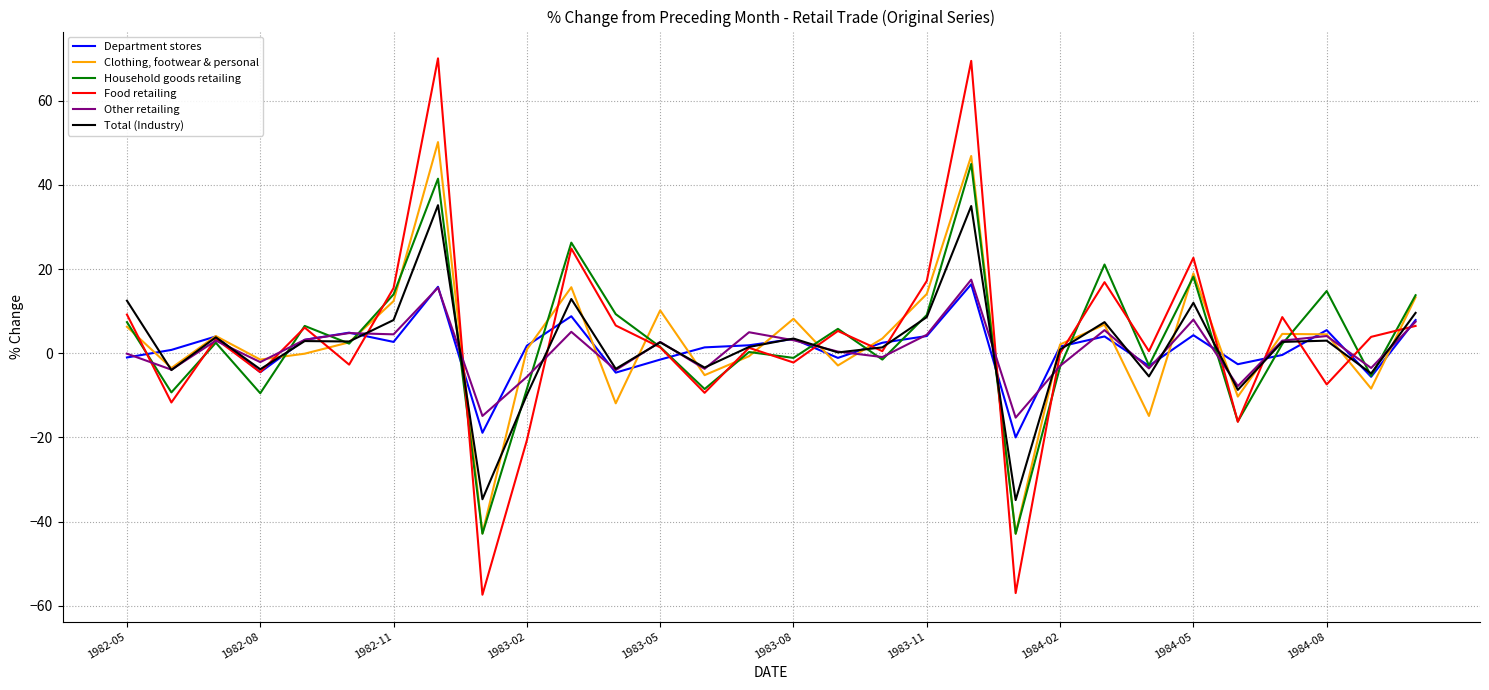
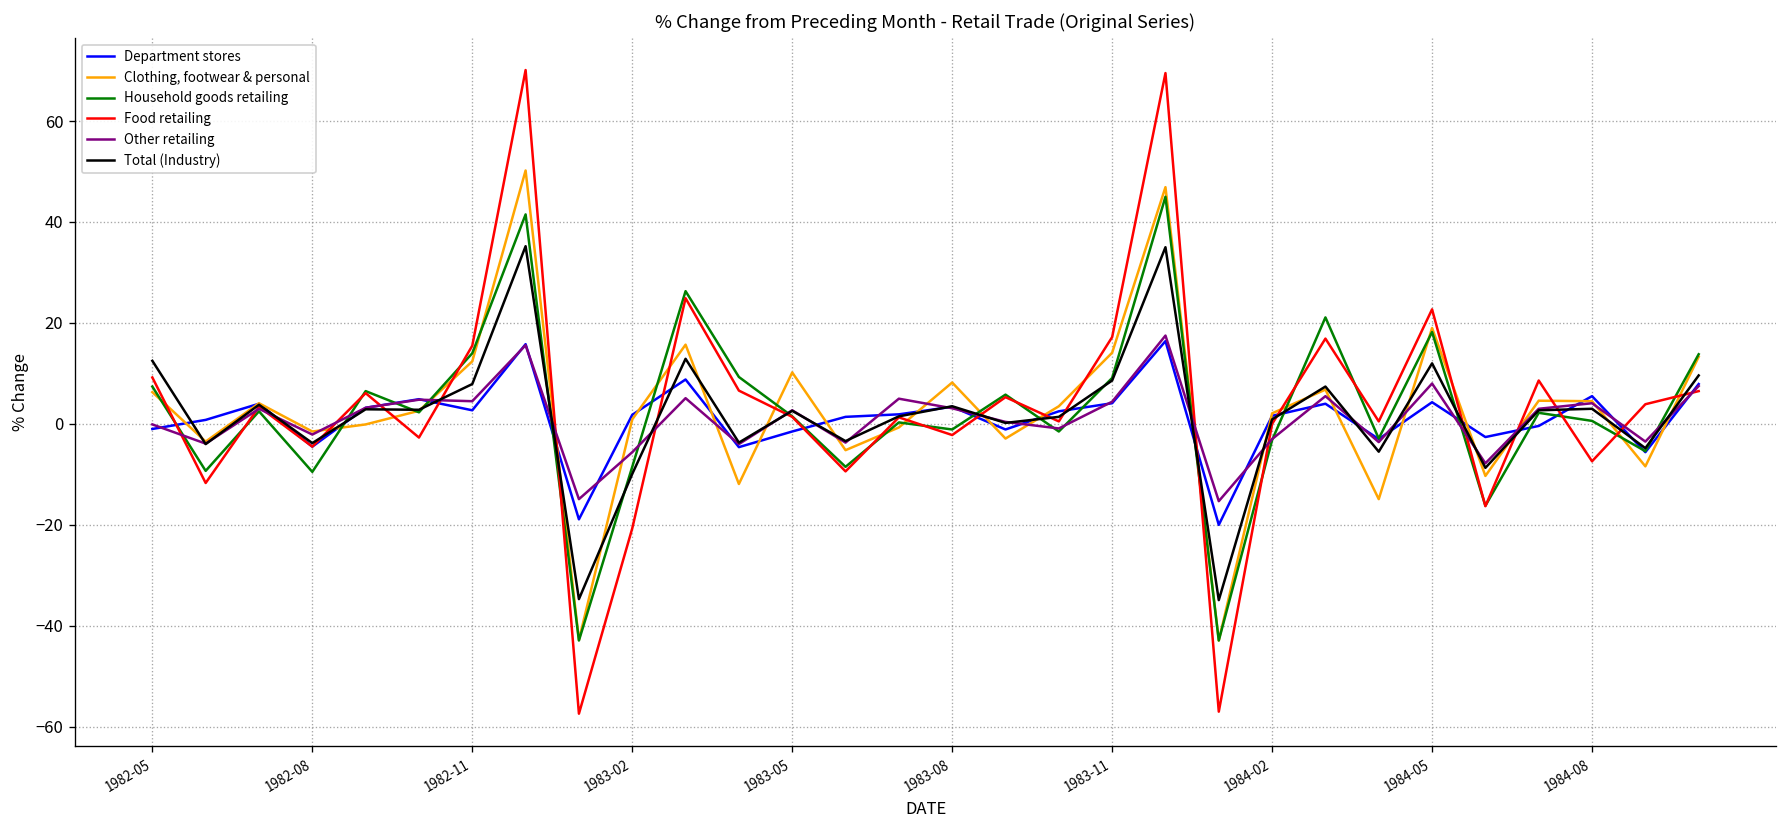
Household goods retailing, 1984-08: 15 -> 1
